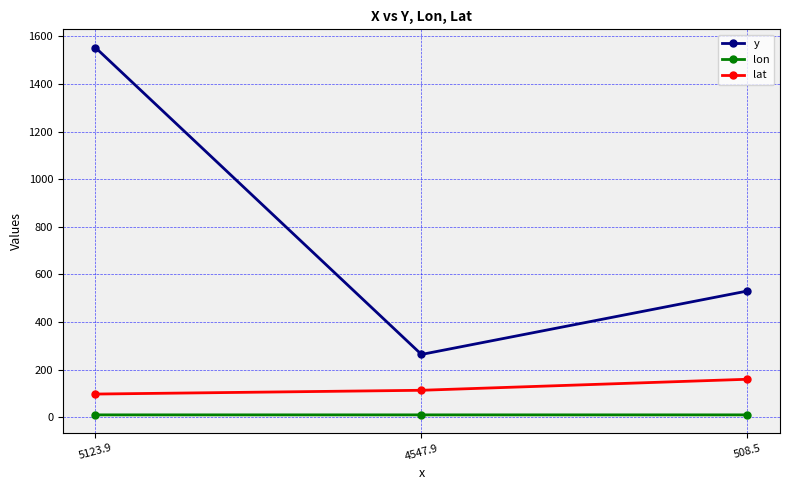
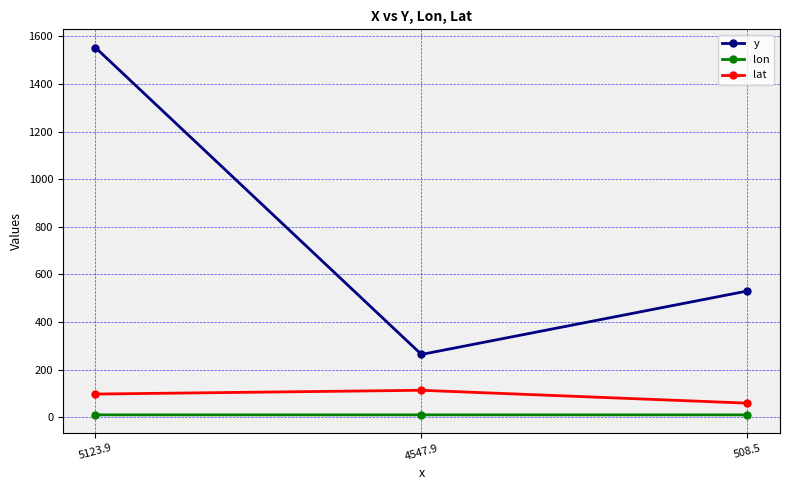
lat, 508.5: 160 -> 60
